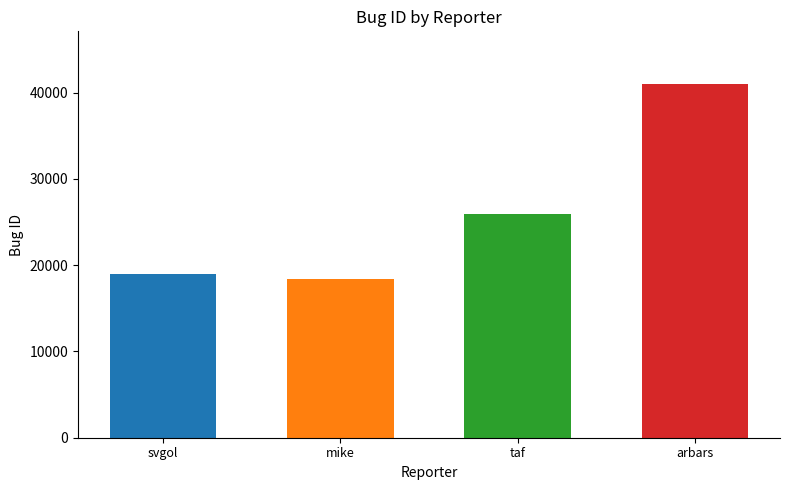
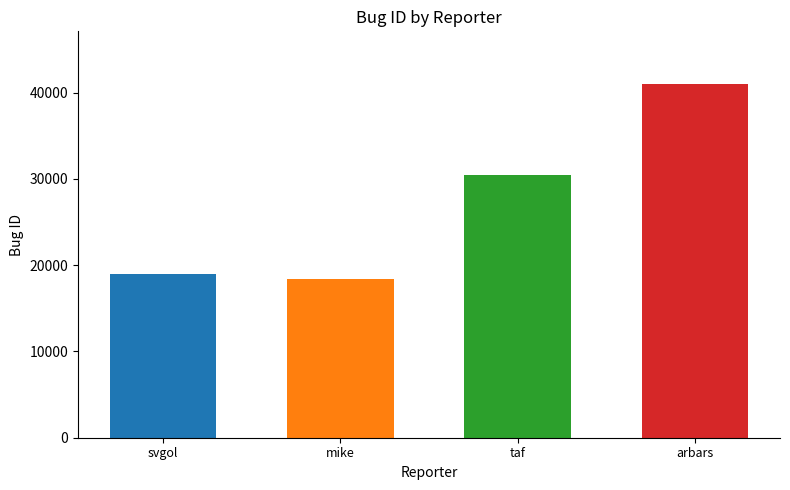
taf: 26000 -> 31000
